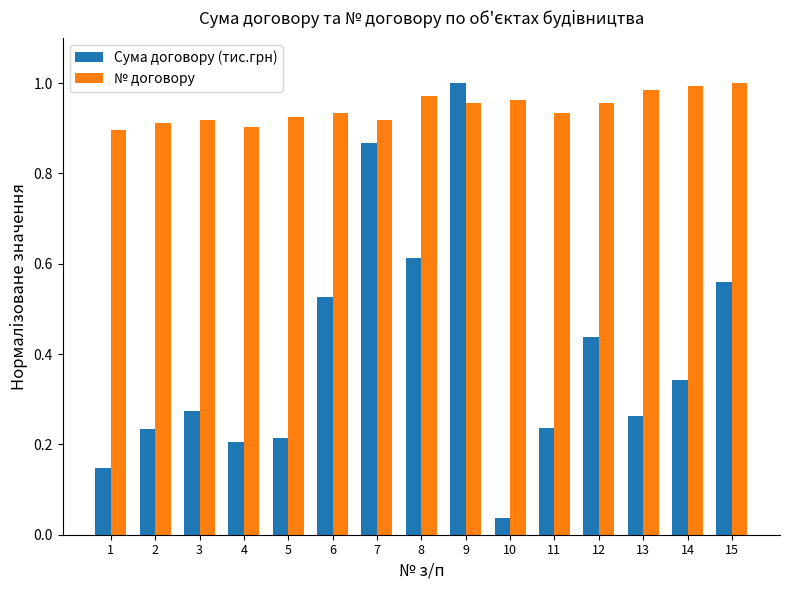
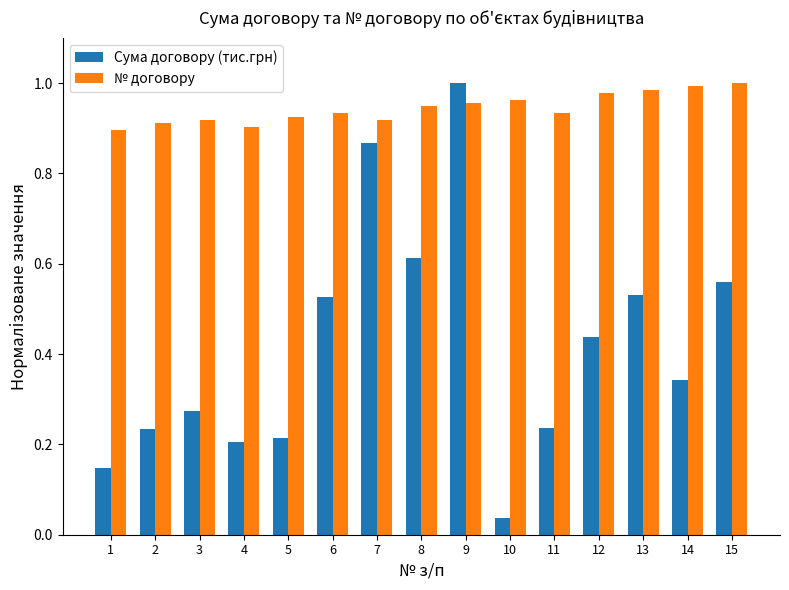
№ договору, 8: 0.97 -> 0.95
№ договору, 12: 0.96 -> 0.98
Сума договору (тис.грн), 13: 0.26 -> 0.53
